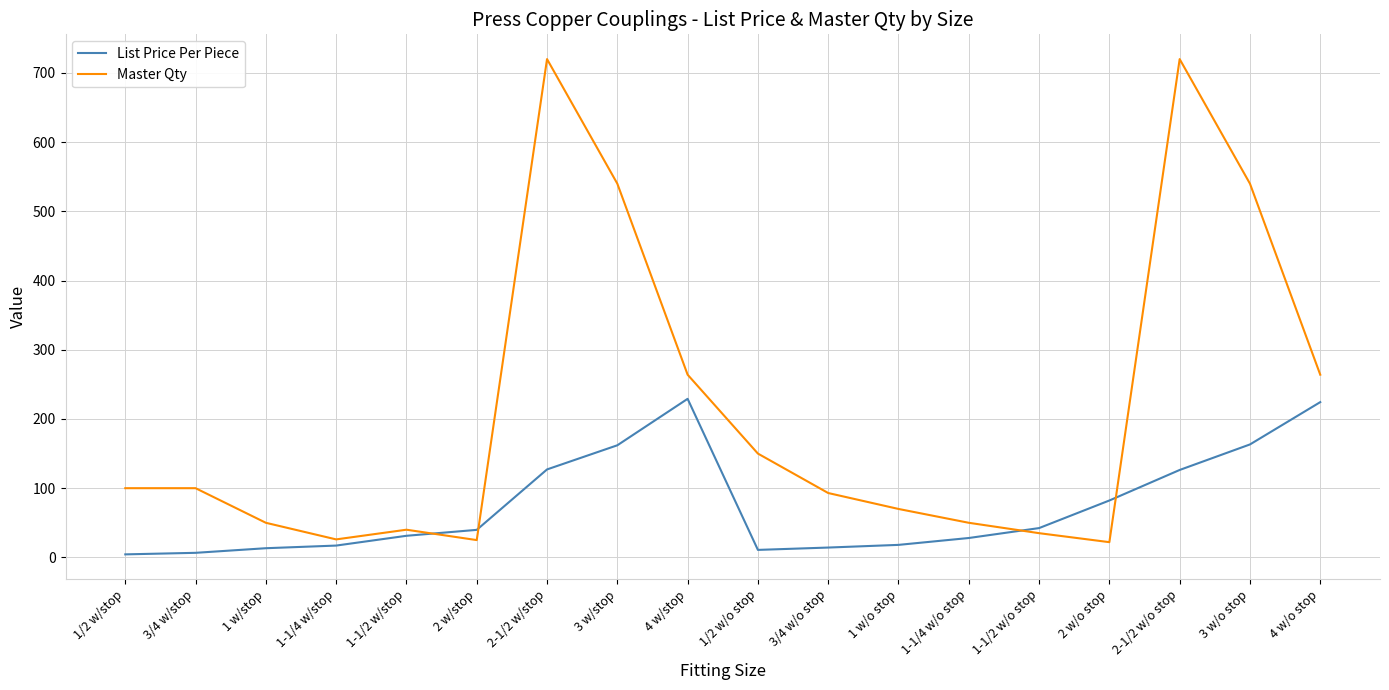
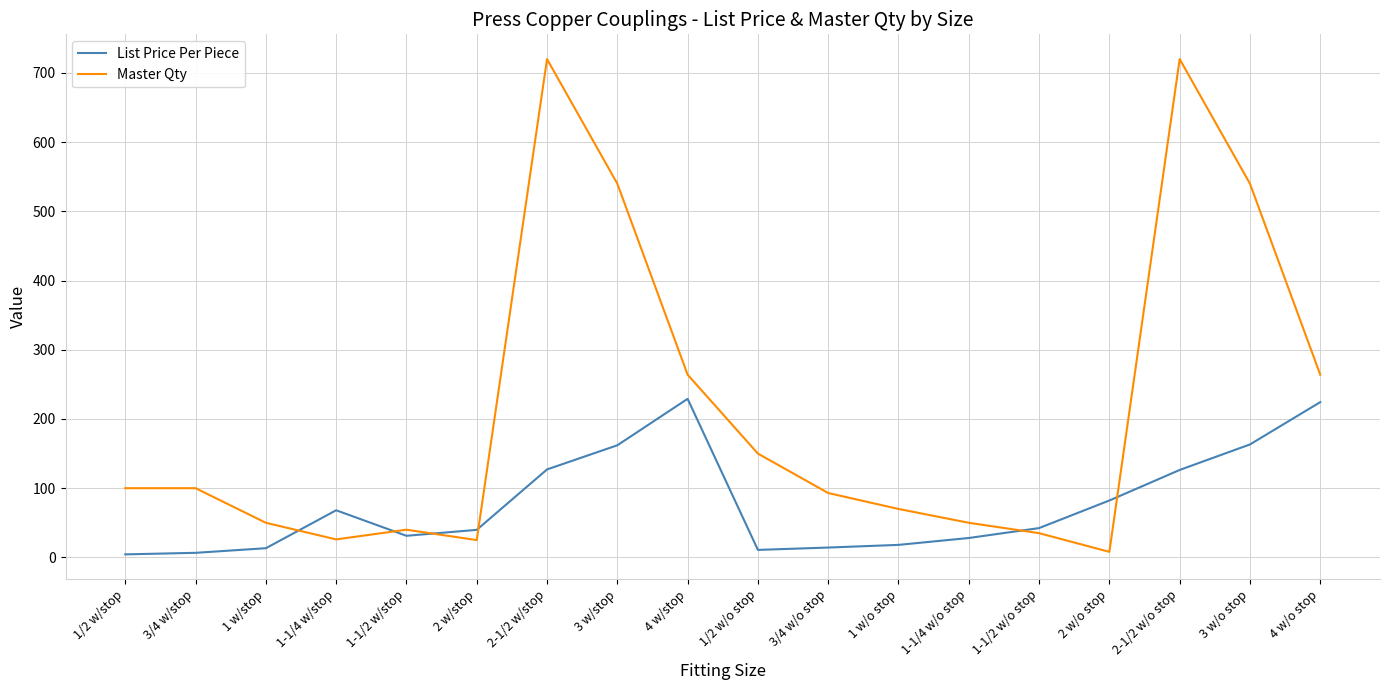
List Price Per Piece, 1-1/4 w/stop: 20 -> 70
Master Qty, 2 w/o stop: 20 -> 10
